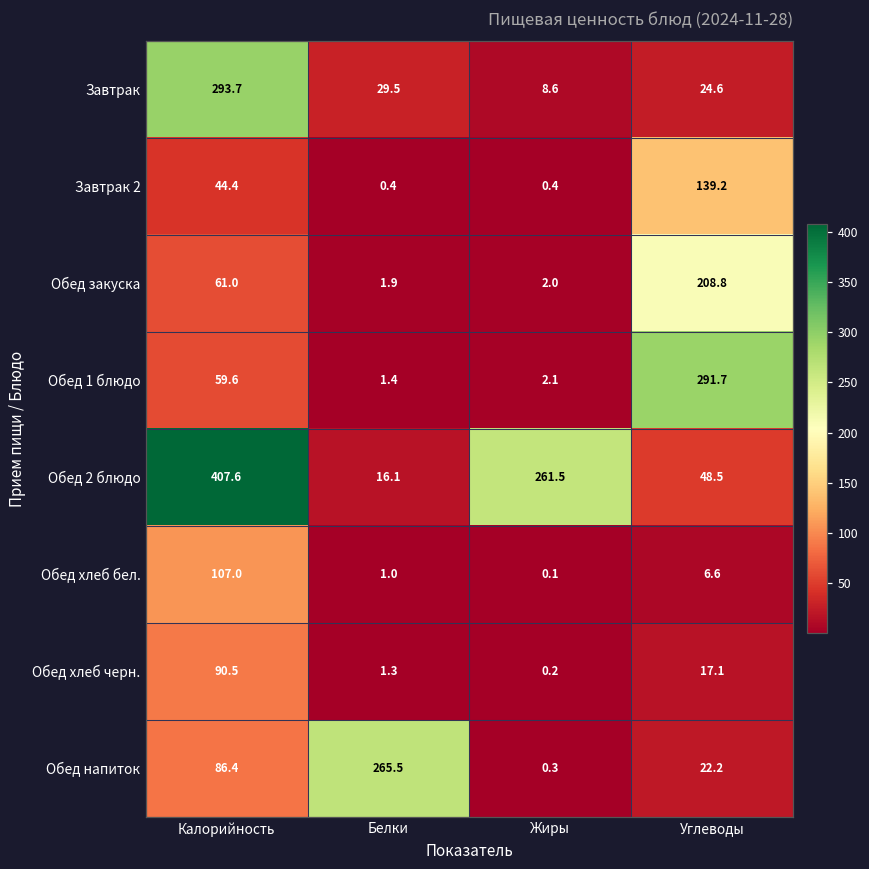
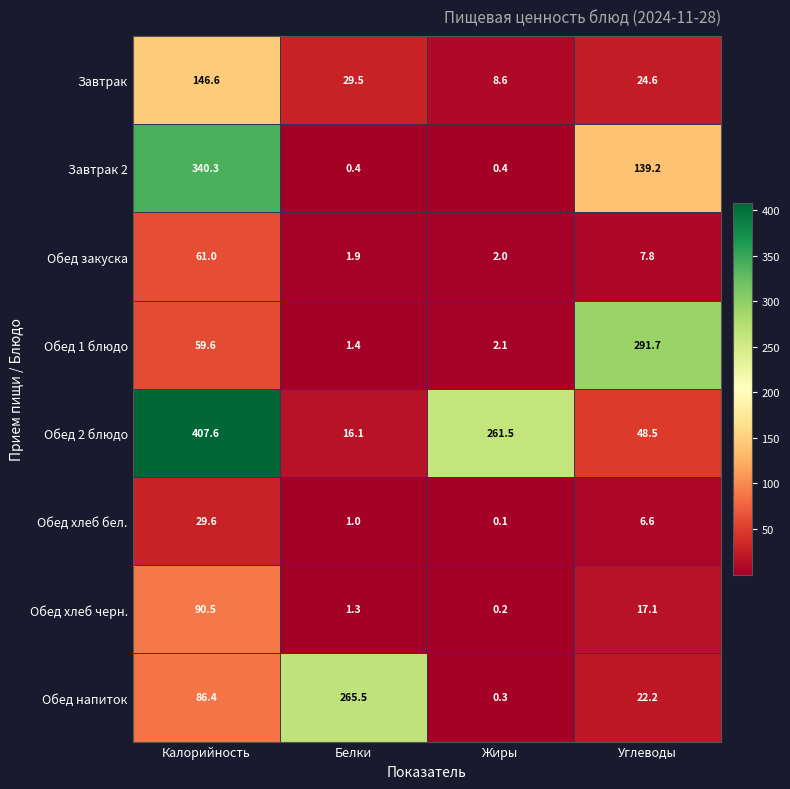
Завтрак, Калорийность: 293.7 -> 146.6
Завтрак 2, Калорийность: 44.4 -> 340.3
Обед закуска, Углеводы: 208.8 -> 7.8
Обед хлеб бел., Калорийность: 107.0 -> 29.6
